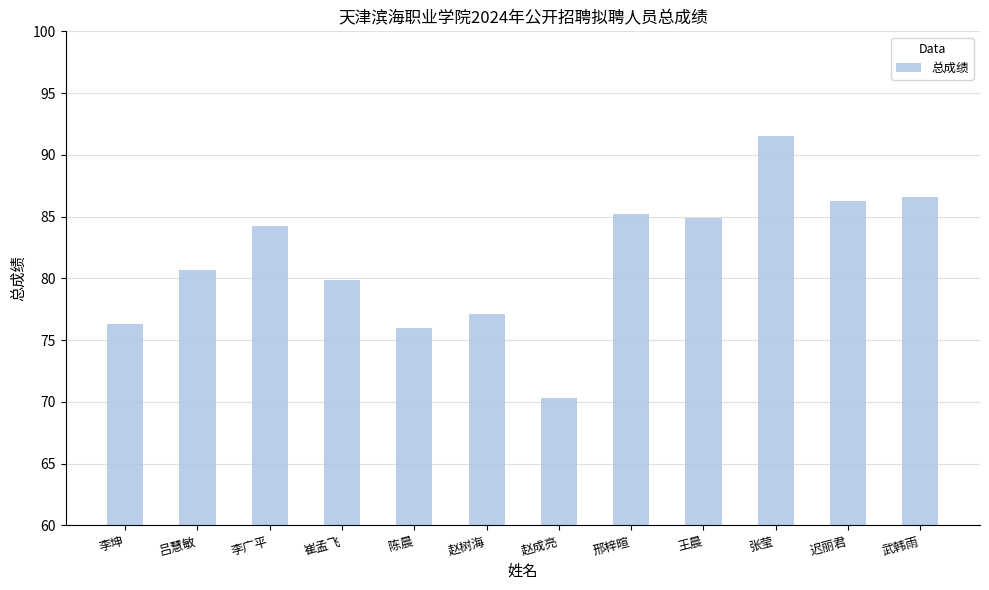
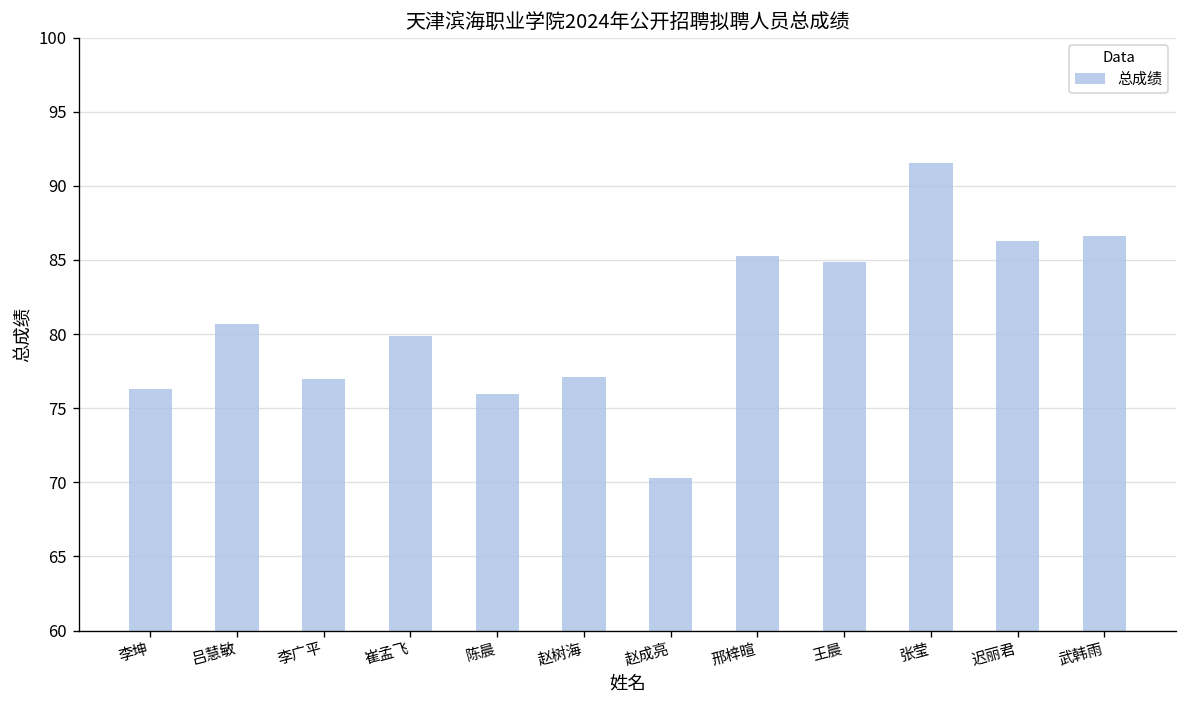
李广平: 84.2 -> 77.0
